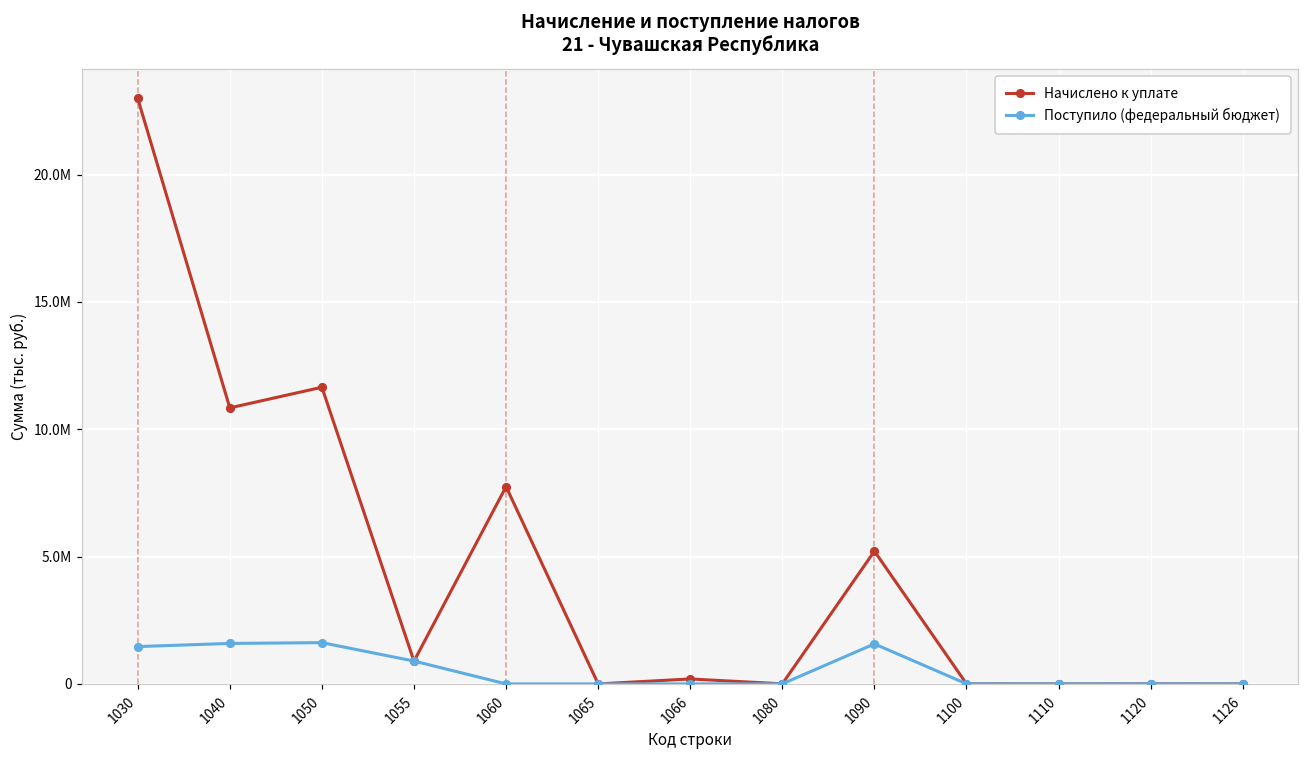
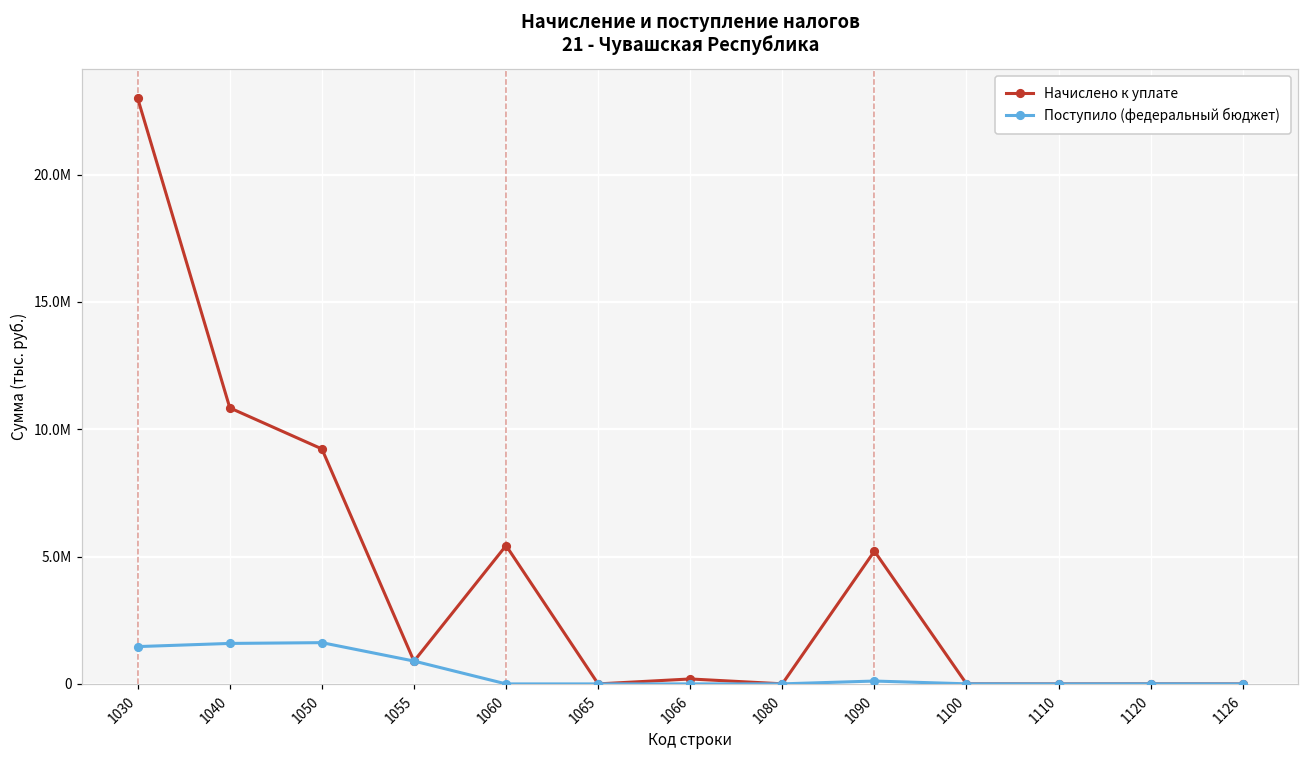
Начислено к уплате, 1050: 11700000 -> 9200000
Начислено к уплате, 1060: 7700000 -> 5400000
Поступило (федеральный бюджет), 1090: 1600000 -> 100000
